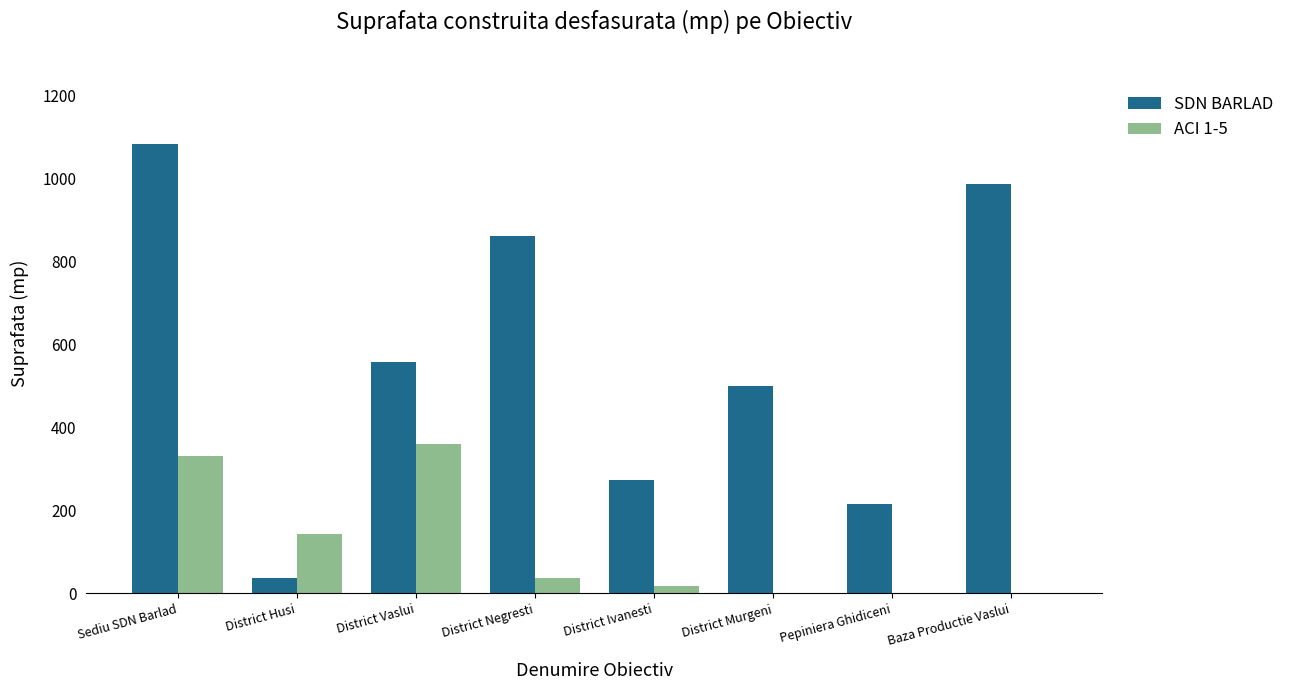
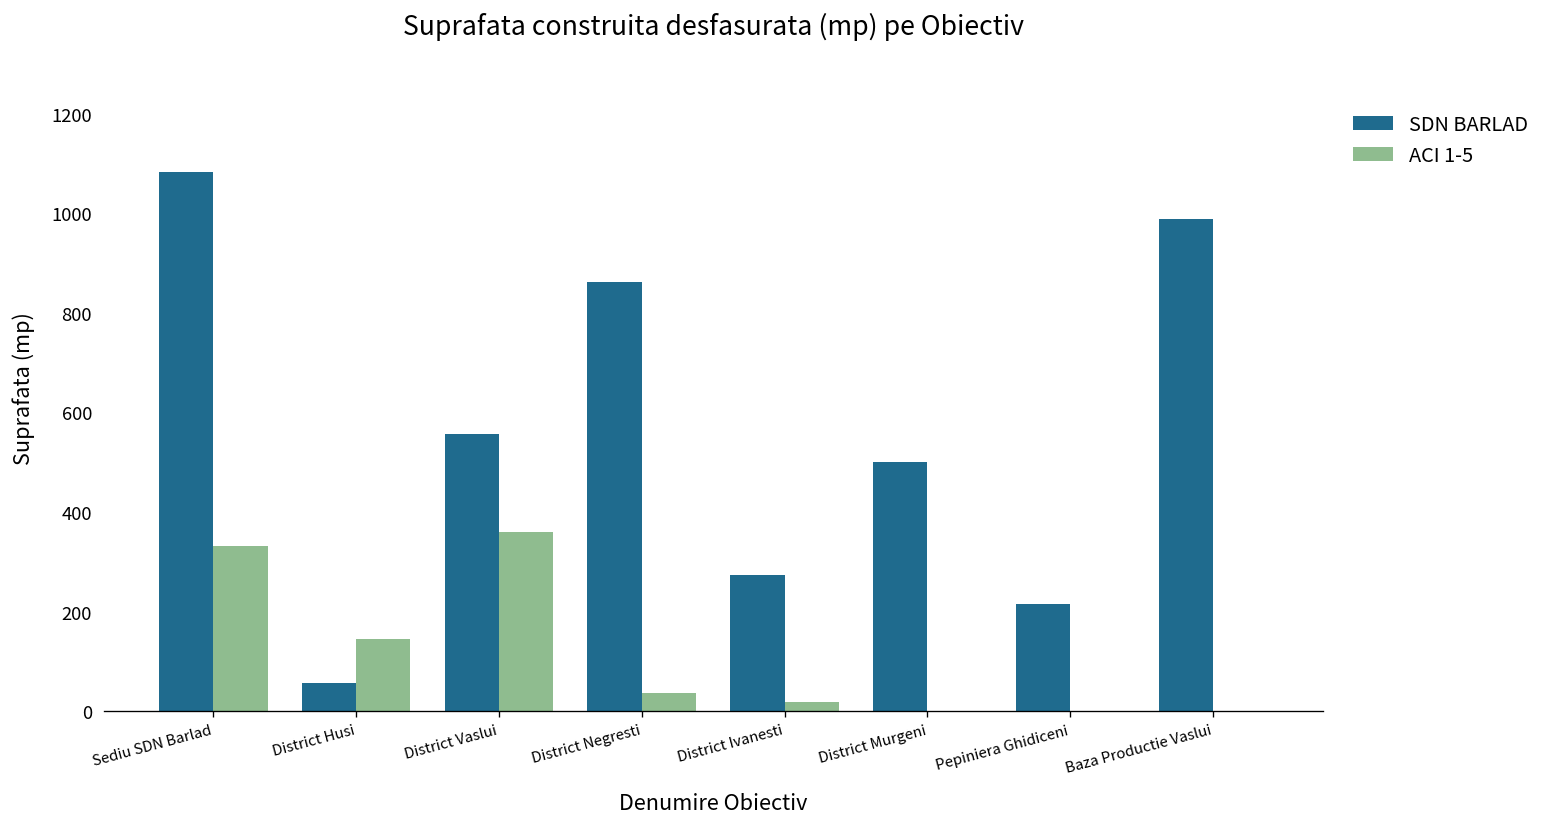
SDN BARLAD, District Husi: 40 -> 60
